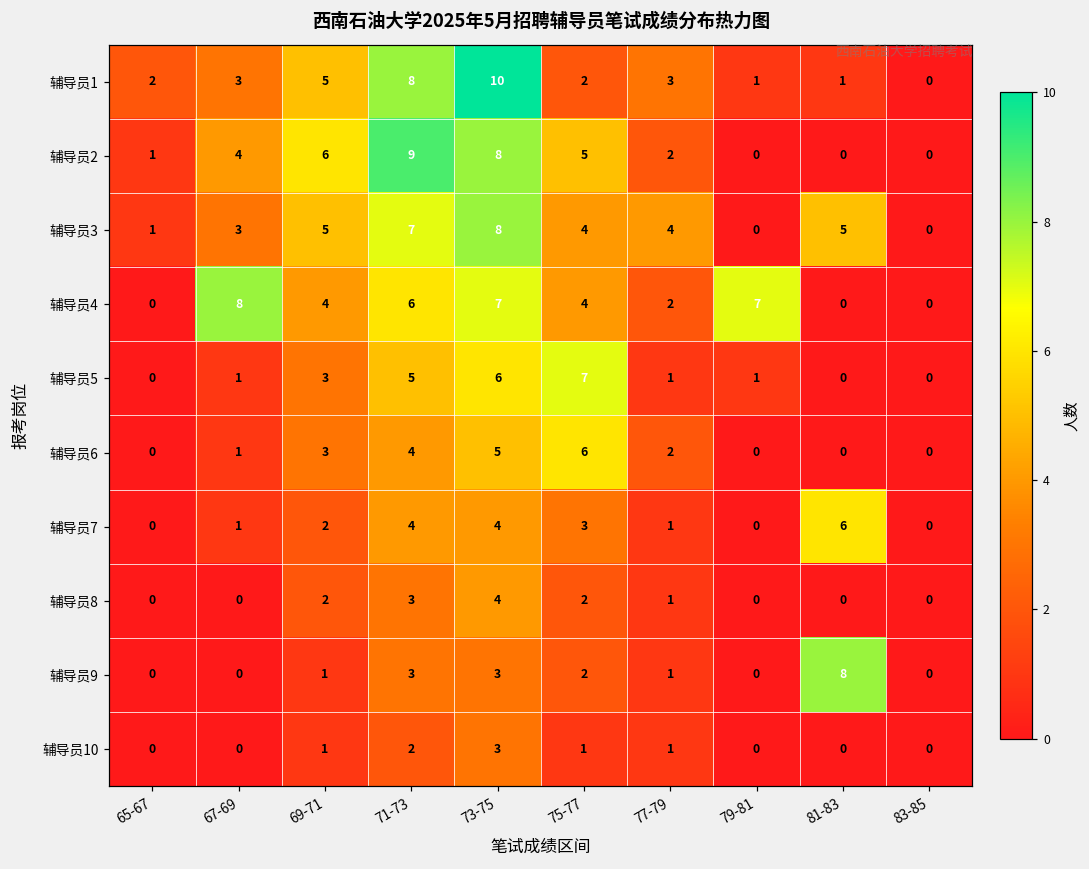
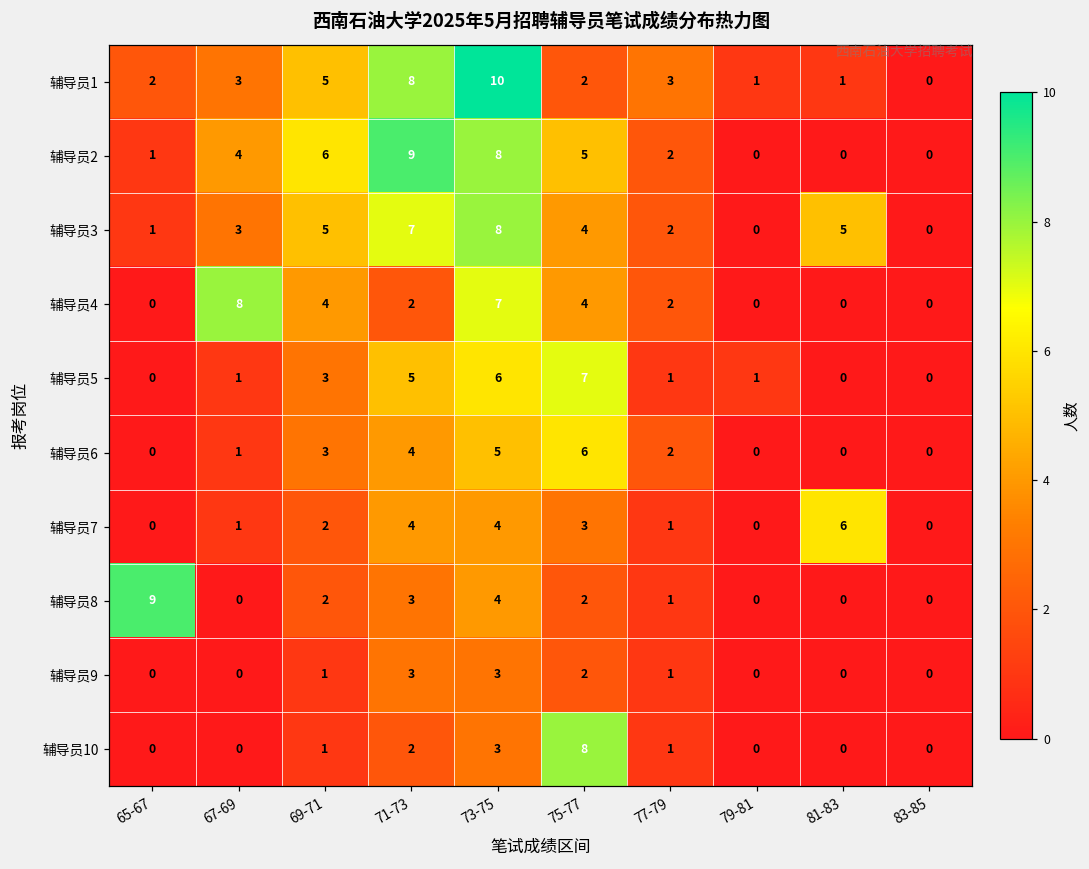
辅导员3, 77-79: 4 -> 2
辅导员4, 71-73: 6 -> 2
辅导员4, 79-81: 7 -> 0
辅导员8, 65-67: 0 -> 9
辅导员9, 81-83: 8 -> 0
辅导员10, 75-77: 1 -> 8
